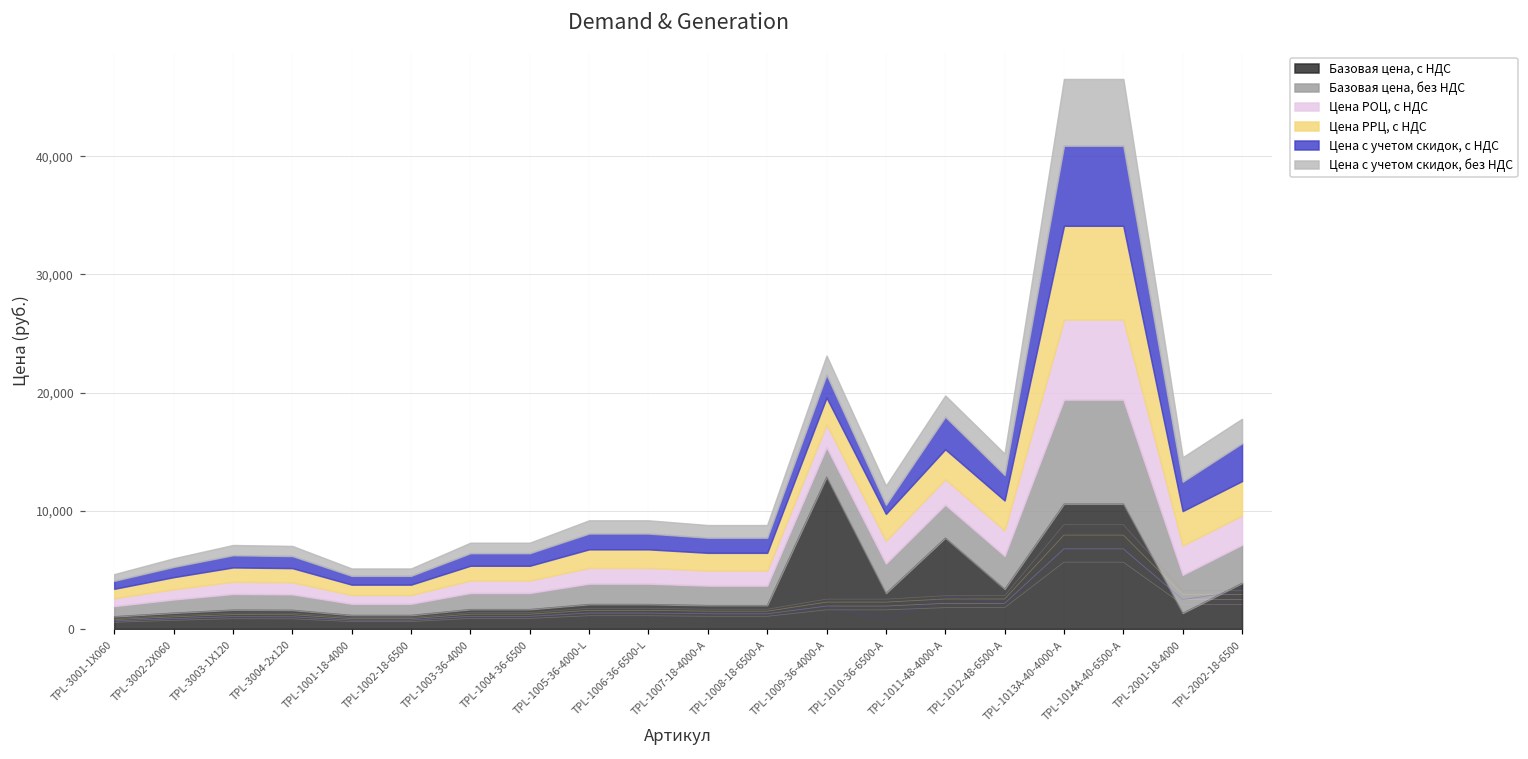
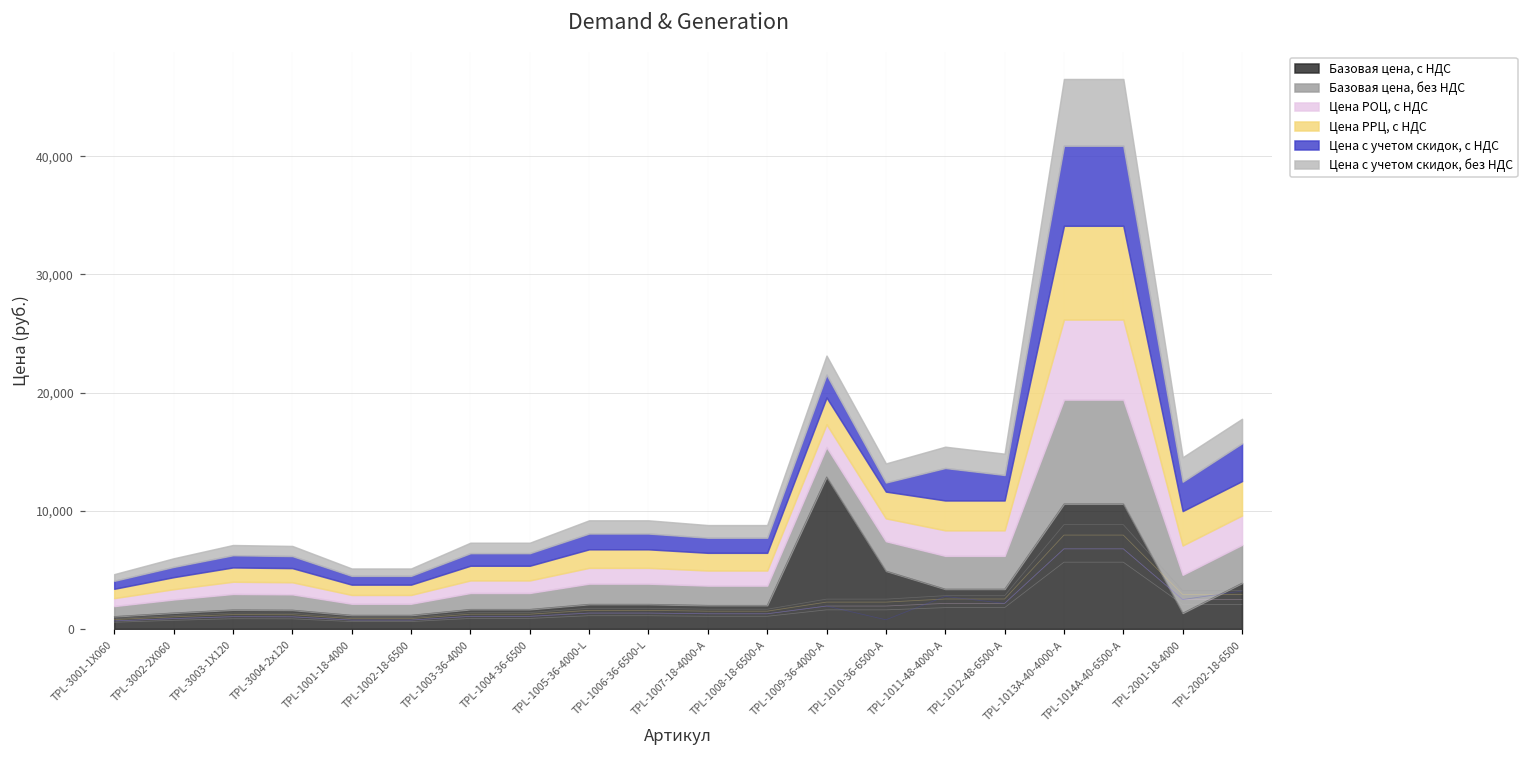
Базовая цена, с НДС, TPL-1010-36-6500-A: 3,000 -> 4,900
Базовая цена, с НДС, TPL-1011-48-4000-A: 7,700 -> 3,400
